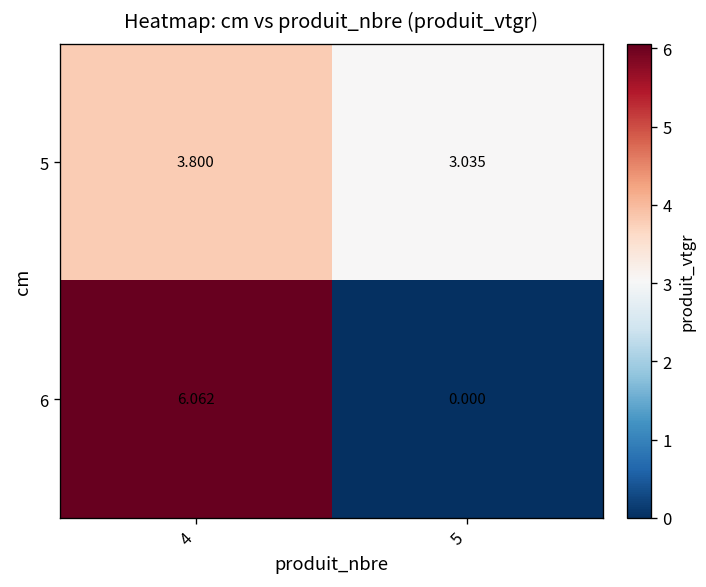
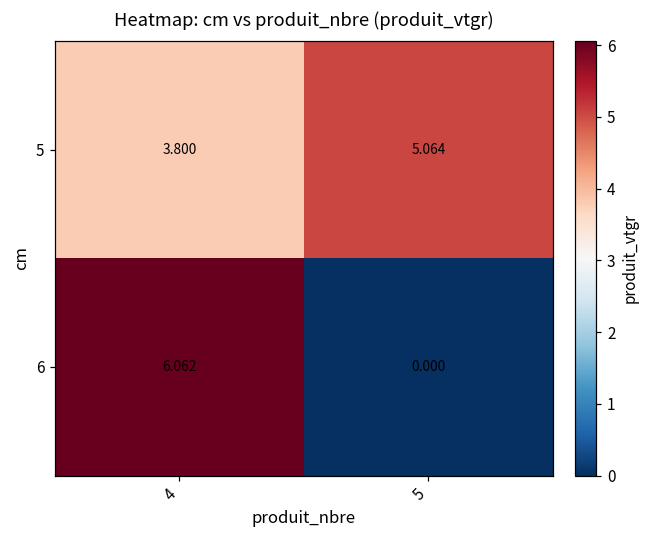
5, 5: 3.035 -> 5.064
